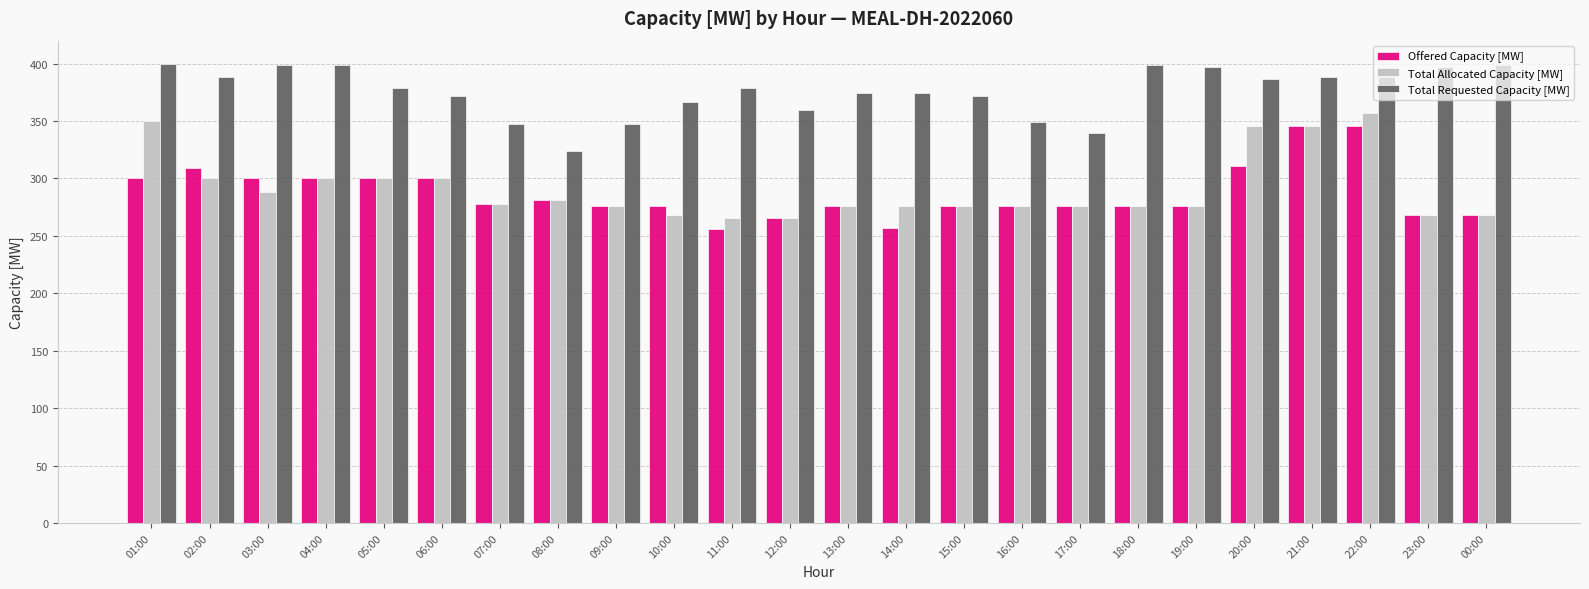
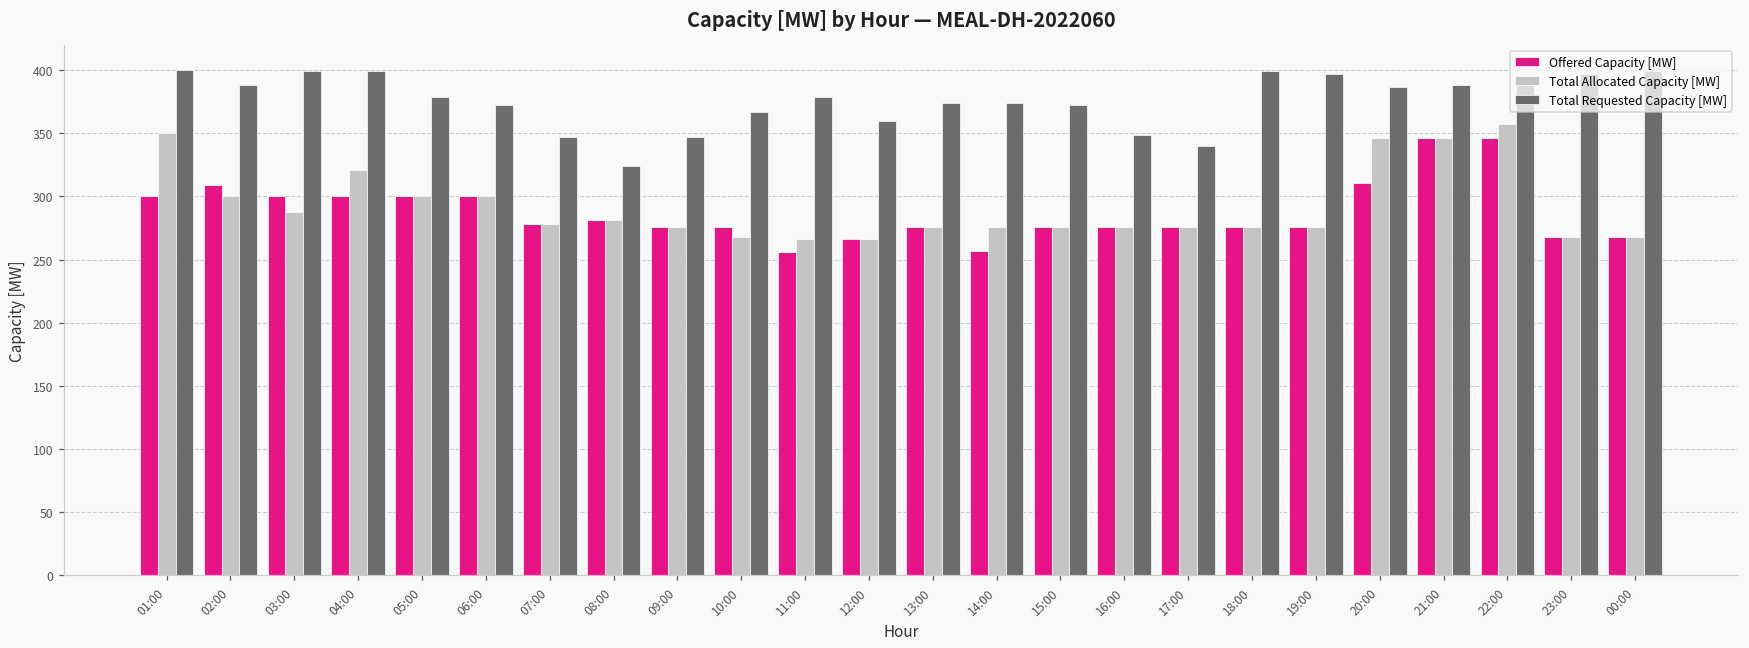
Total Allocated Capacity [MW], 04:00: 300 -> 321
